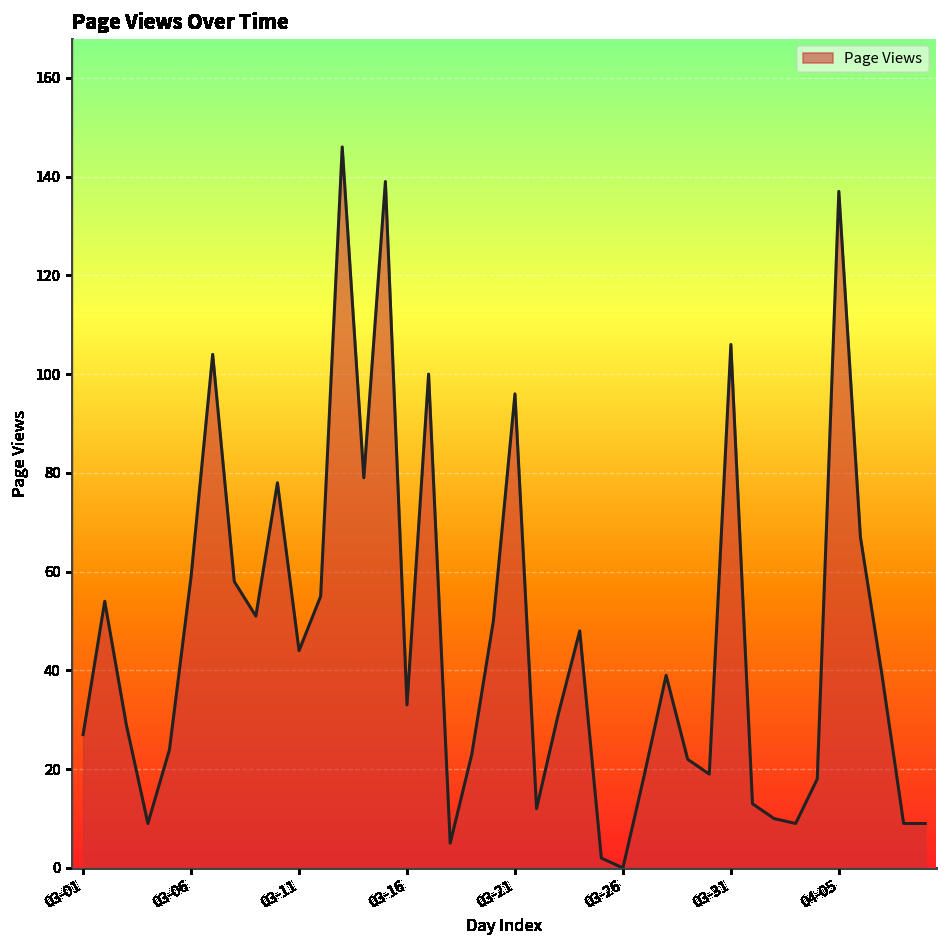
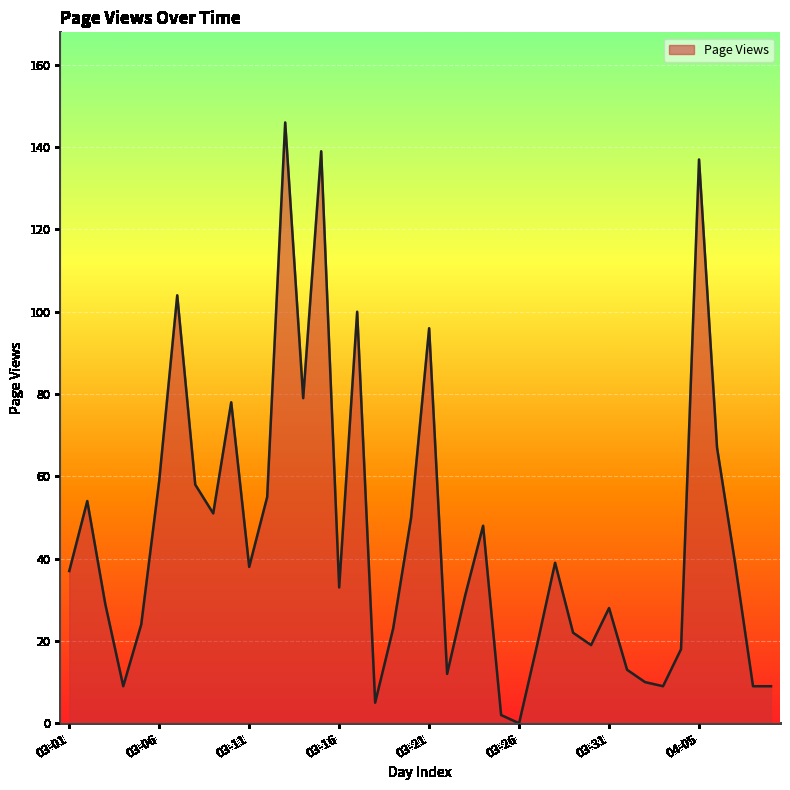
03-01: 27 -> 37
03-11: 44 -> 38
03-31: 106 -> 28
